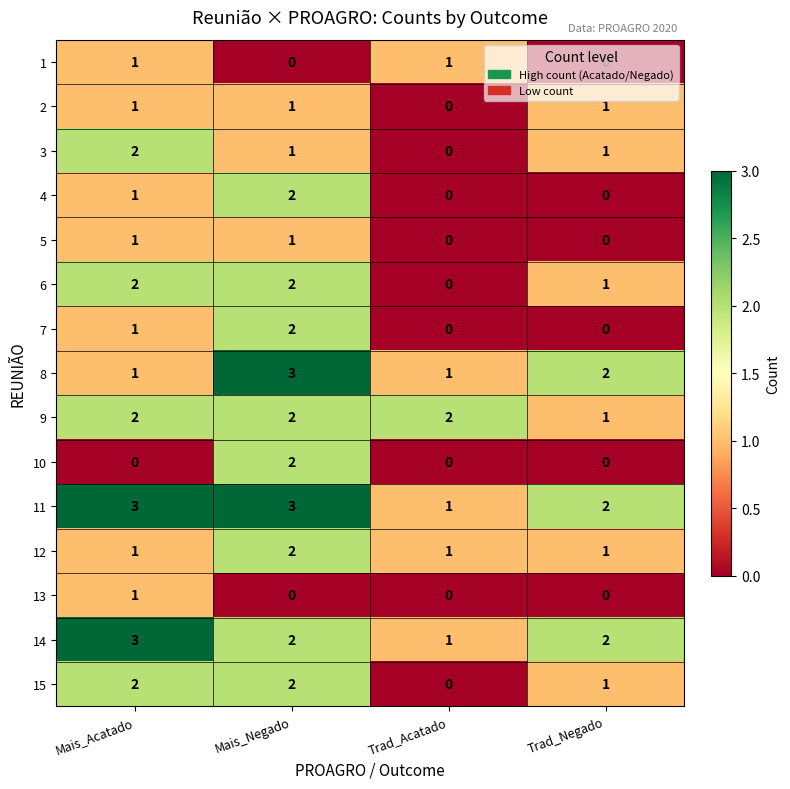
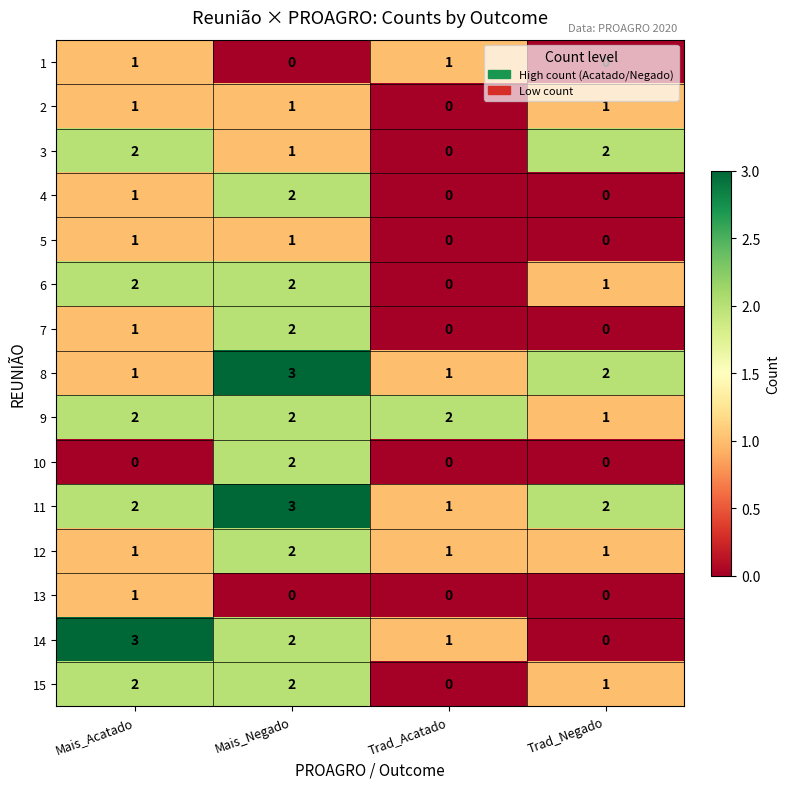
3, Trad_Negado: 1 -> 2
11, Mais_Acatado: 3 -> 2
14, Trad_Negado: 2 -> 0
